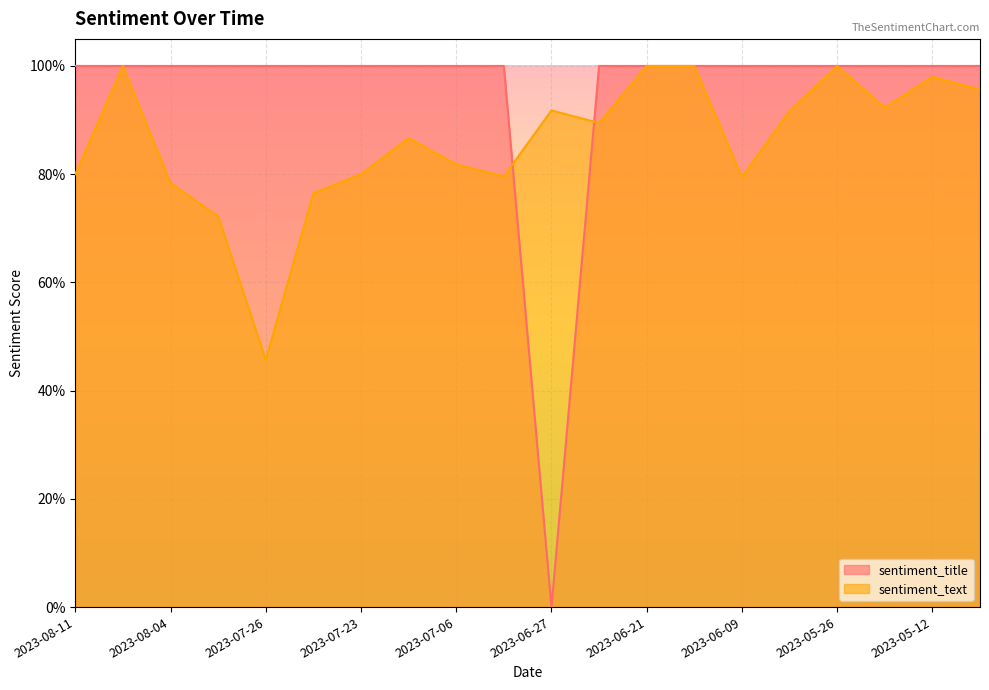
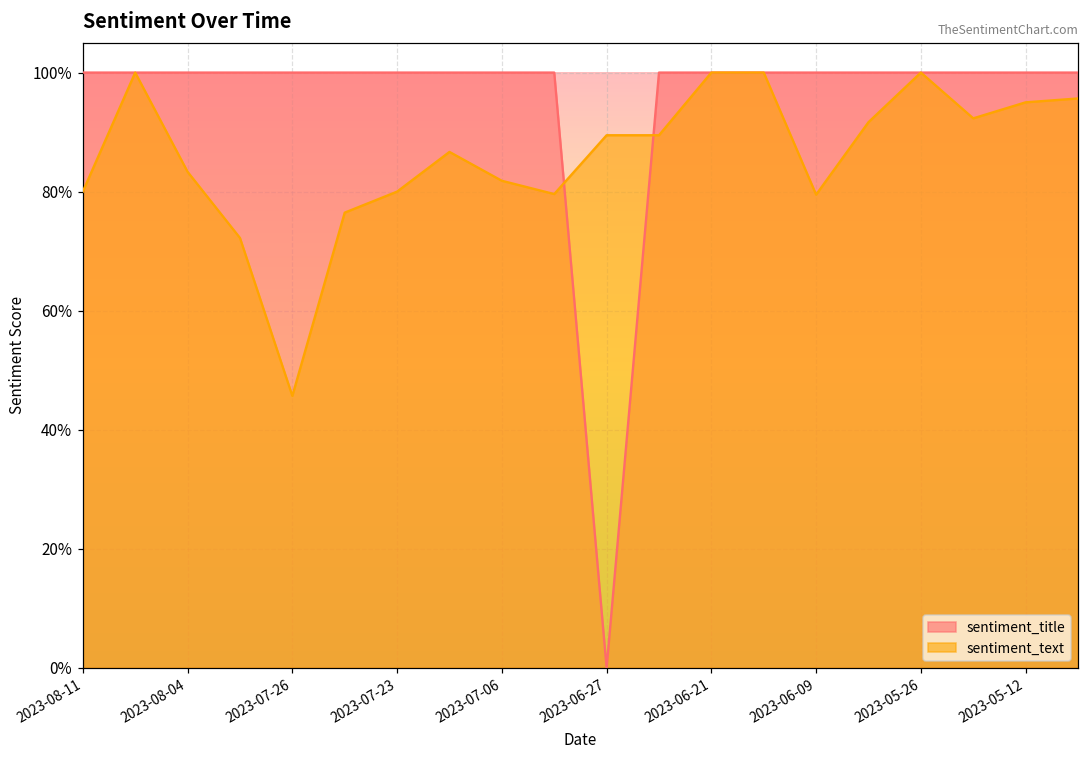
sentiment_text, 2023-08-04: 78% -> 83%
sentiment_text, 2023-06-27: 92% -> 89%
sentiment_text, 2023-05-12: 98% -> 95%
